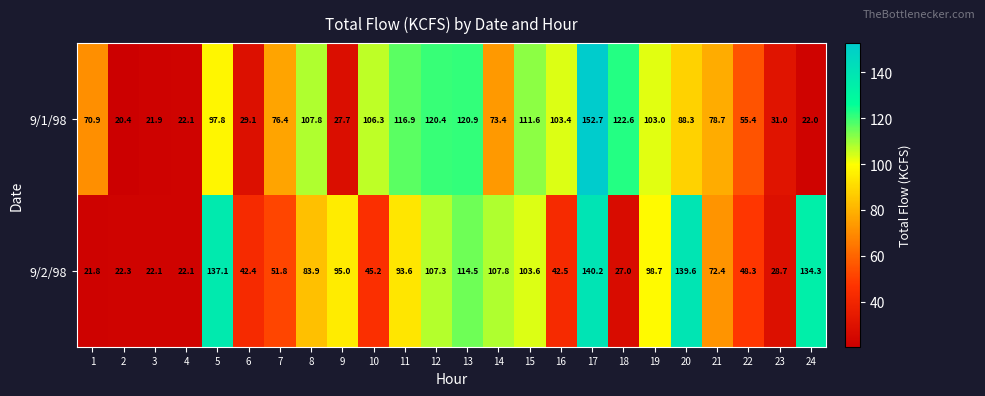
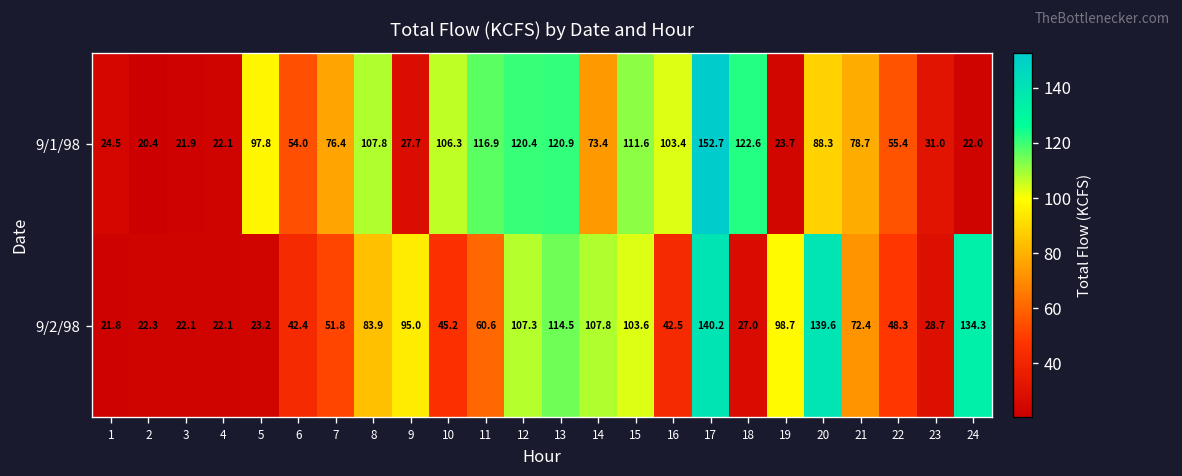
9/1/98, 1: 70.9 -> 24.5
9/1/98, 6: 29.1 -> 54.0
9/1/98, 19: 103.0 -> 23.7
9/2/98, 5: 137.1 -> 23.2
9/2/98, 11: 93.6 -> 60.6
